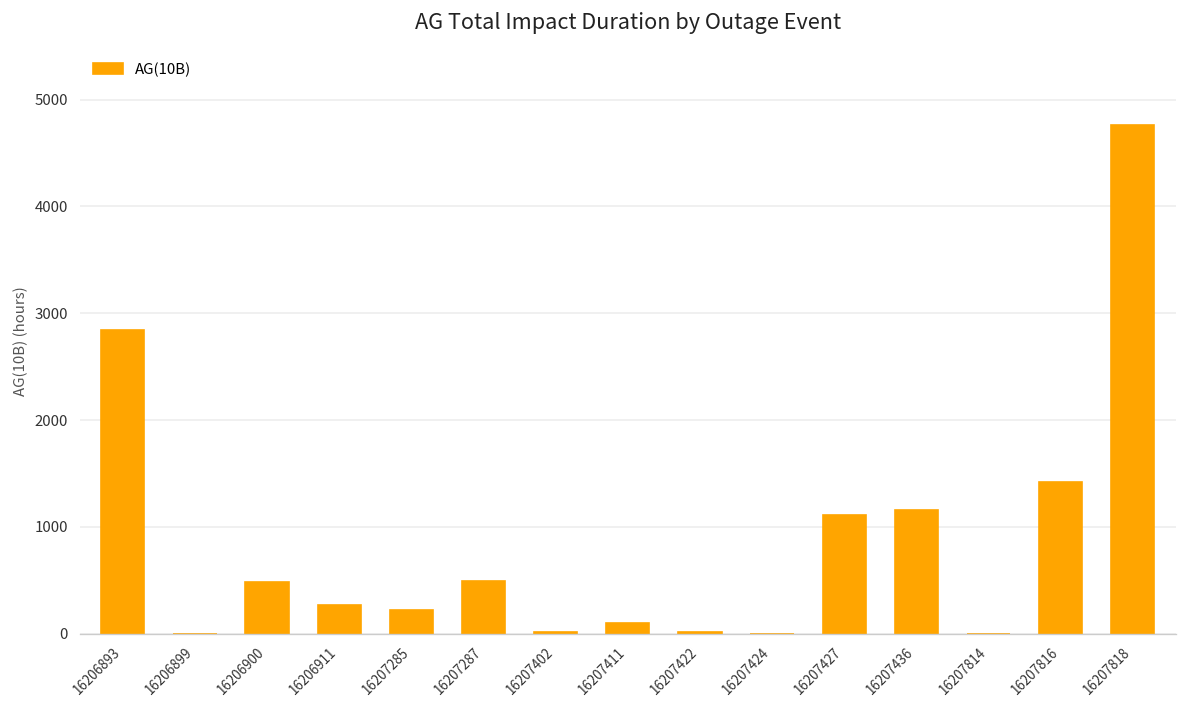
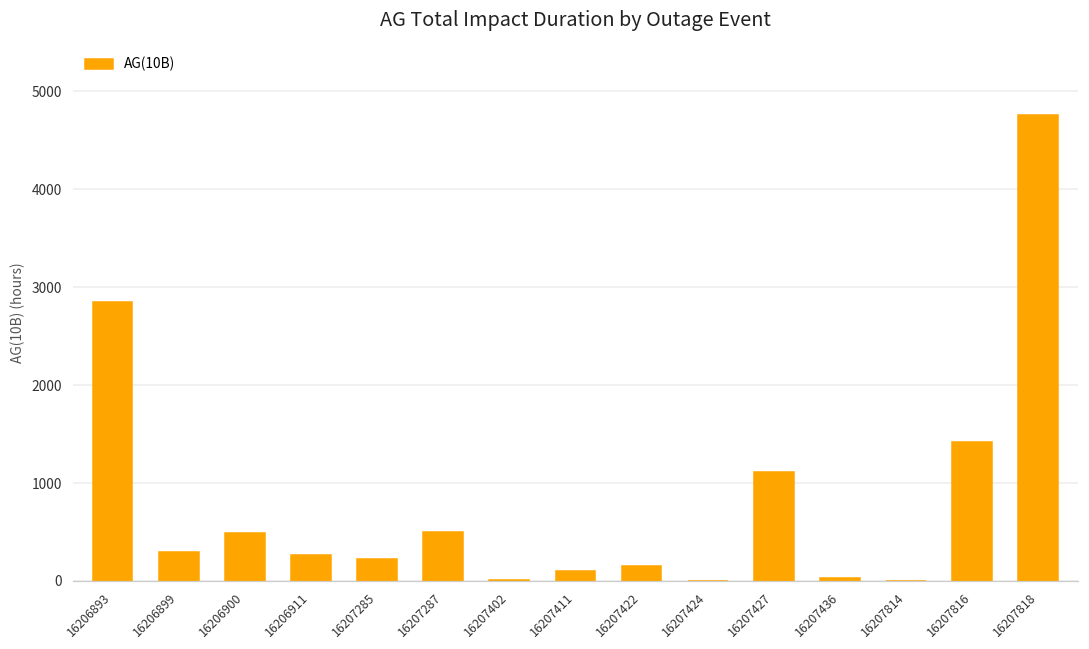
16206899: 0 -> 300
16207422: 0 -> 200
16207436: 1200 -> 0
